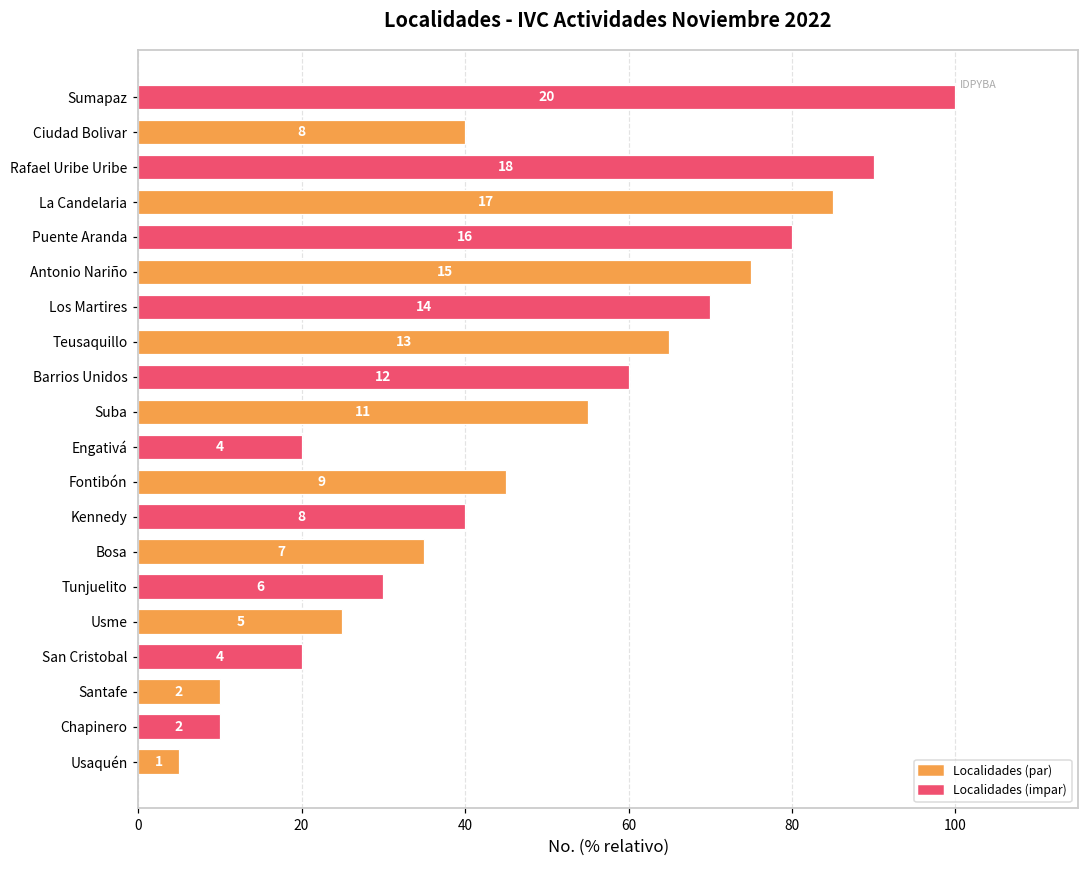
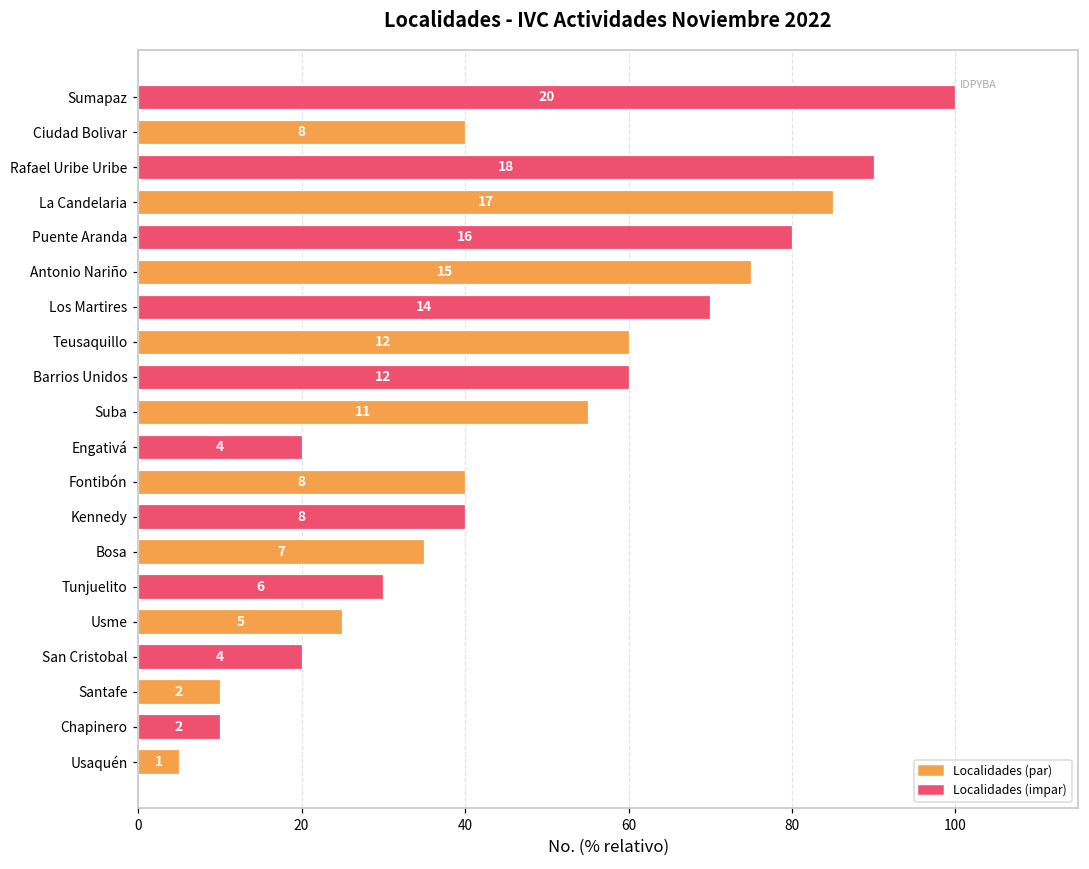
Teusaquillo: 13 -> 12
Fontibón: 9 -> 8
